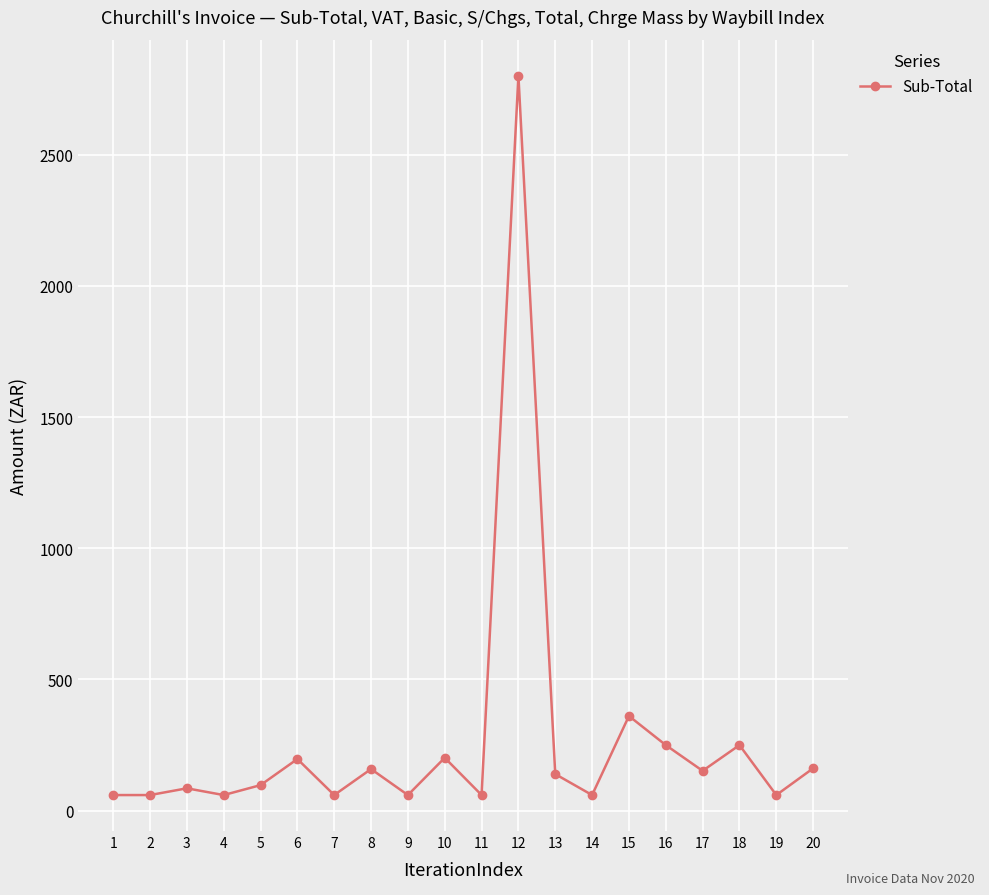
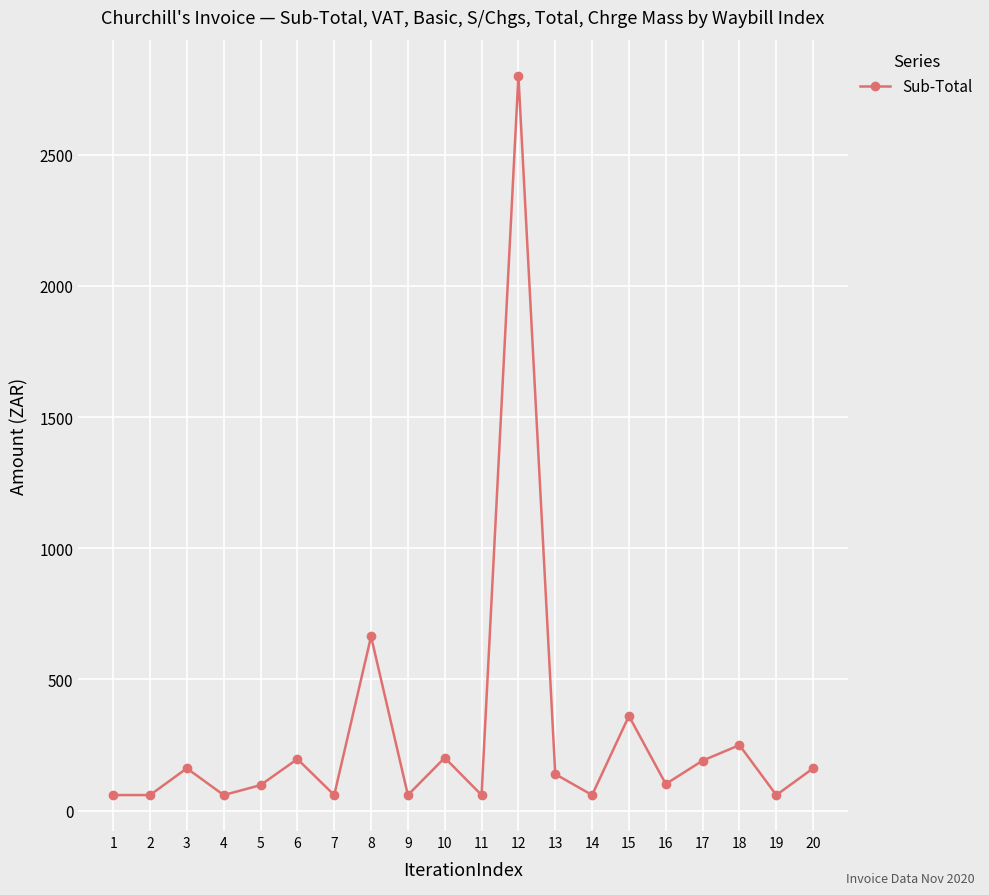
3: 80 -> 160
8: 160 -> 660
16: 250 -> 100
17: 150 -> 190
